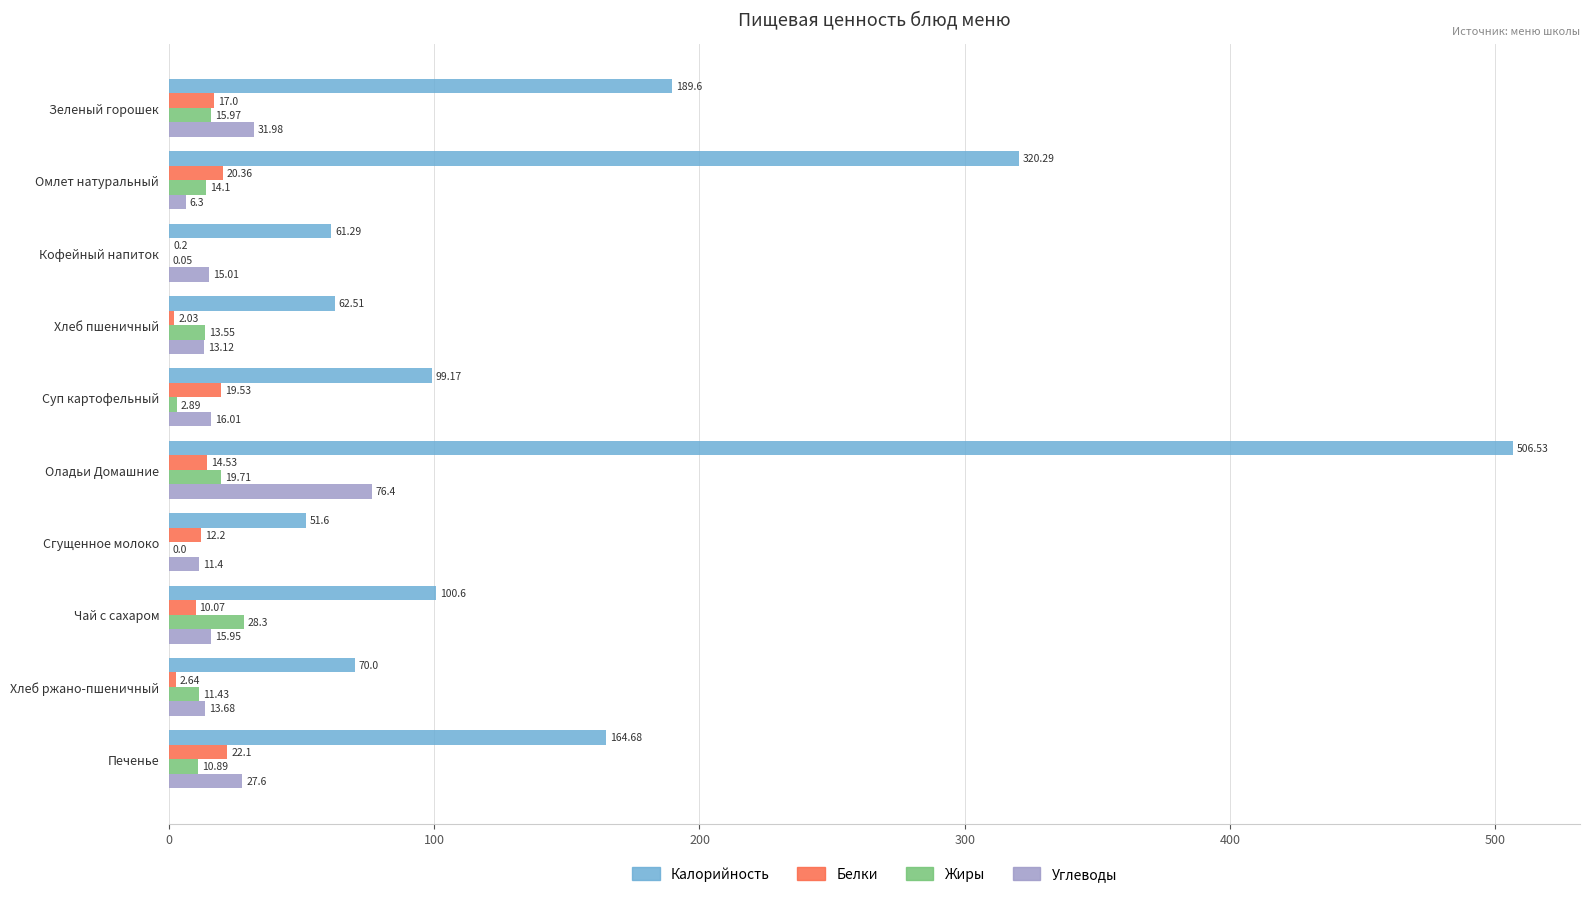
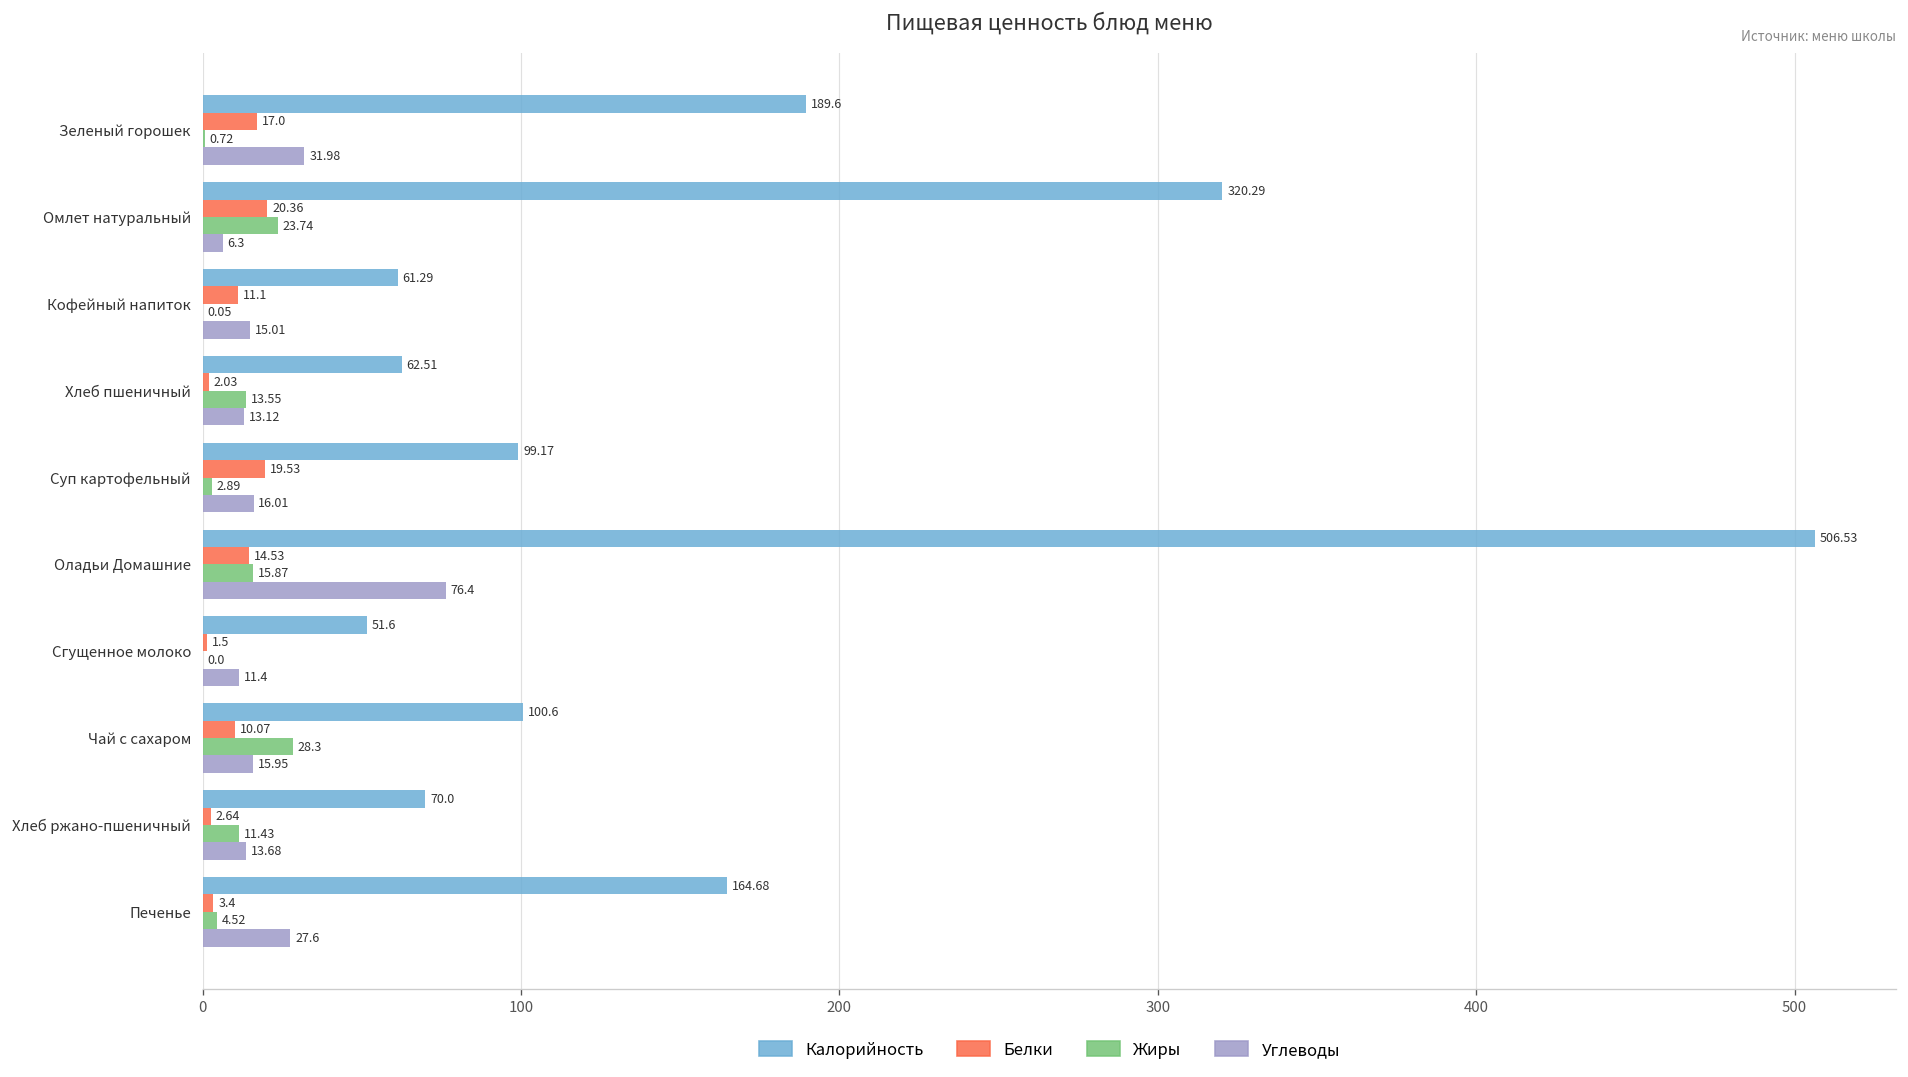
Жиры, Зеленый горошек: 15.97 -> 0.72
Жиры, Омлет натуральный: 14.1 -> 23.74
Белки, Кофейный напиток: 0.2 -> 11.1
Жиры, Оладьи Домашние: 19.71 -> 15.87
Белки, Сгущенное молоко: 12.2 -> 1.5
Белки, Печенье: 22.1 -> 3.4
Жиры, Печенье: 10.89 -> 4.52
